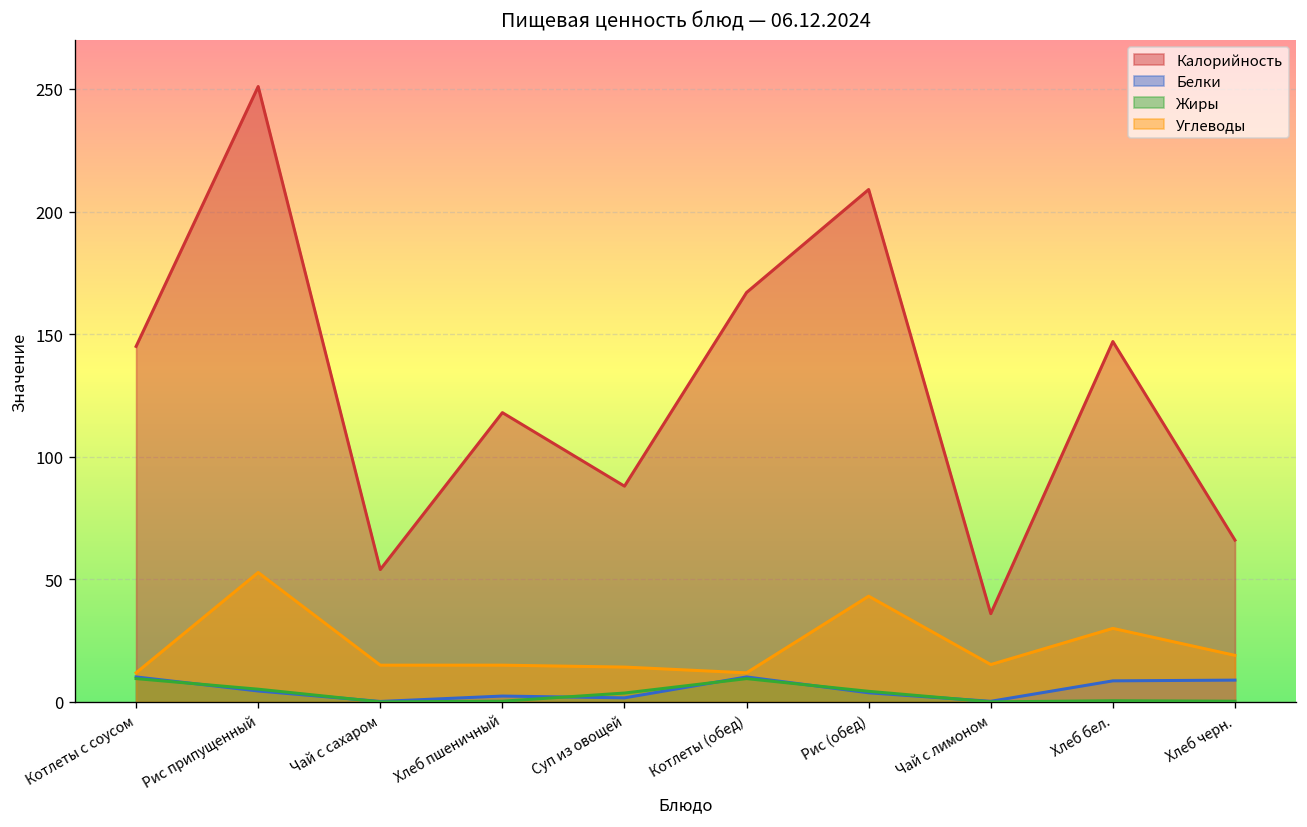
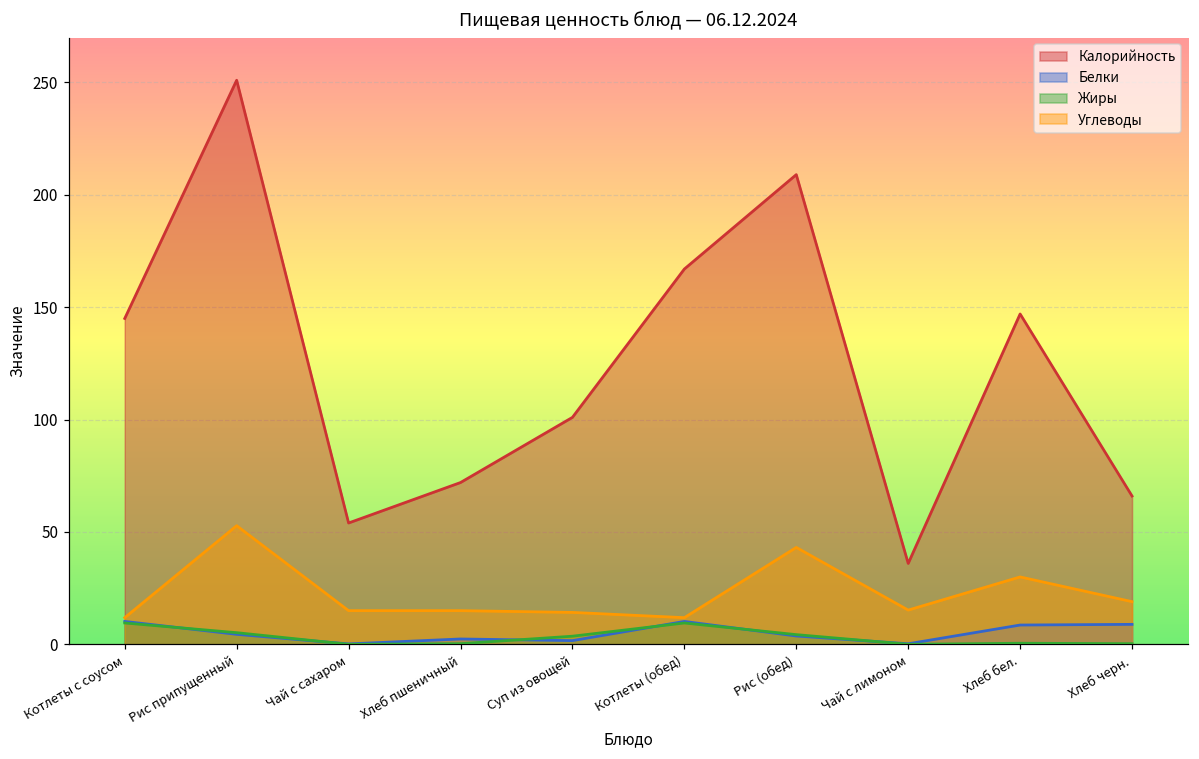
Калорийность, Хлеб пшеничный: 118 -> 72
Калорийность, Суп из овощей: 88 -> 101
